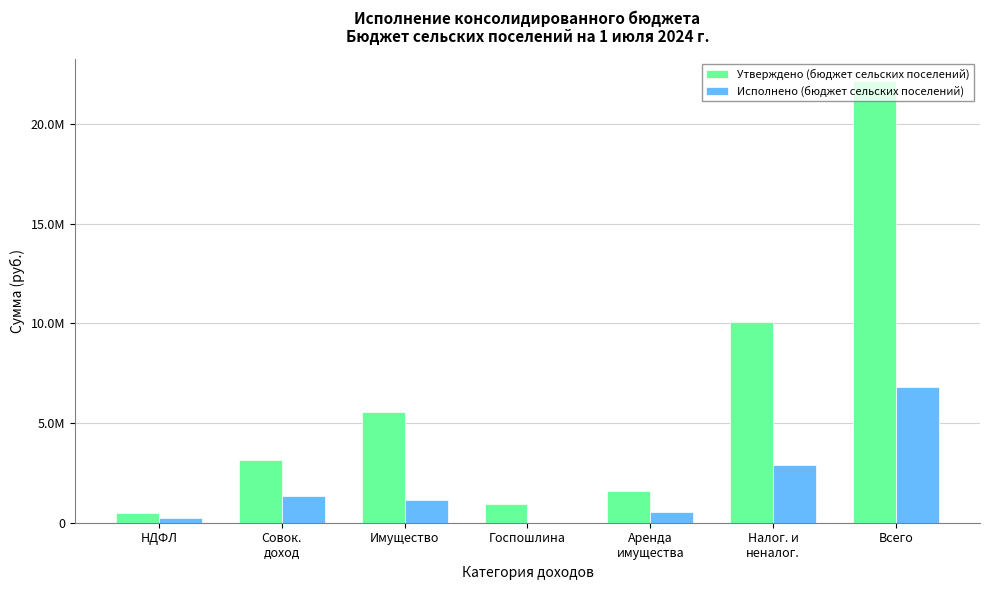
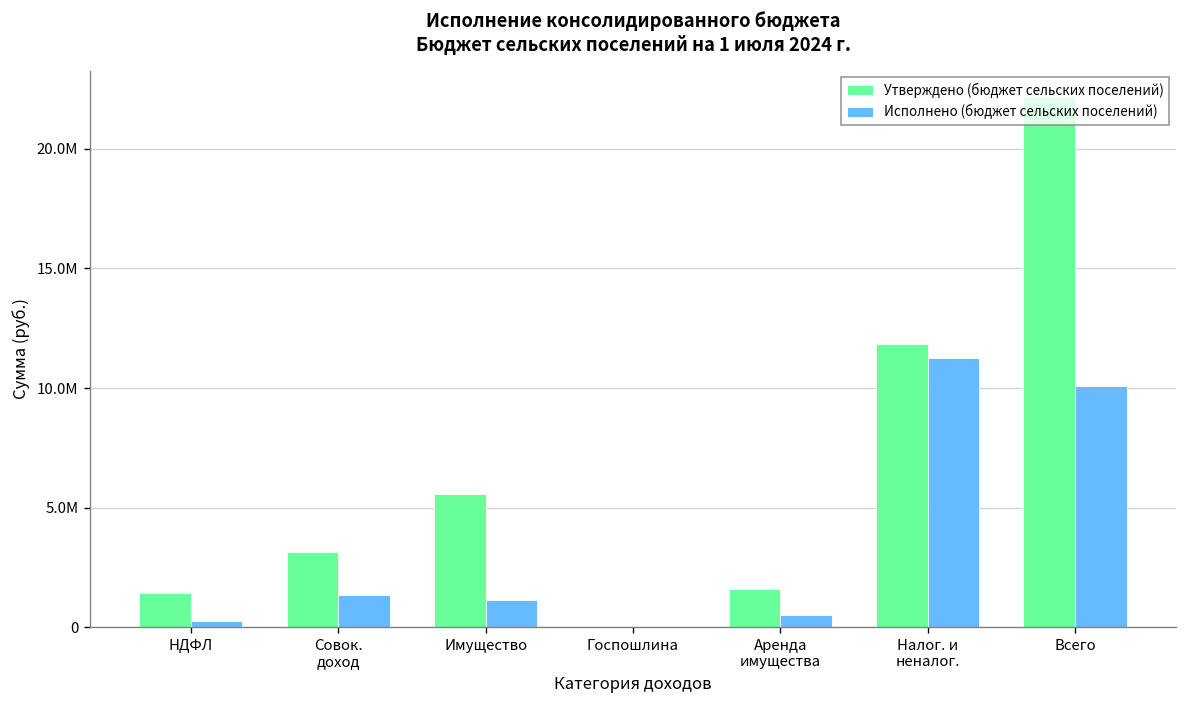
Утверждено (бюджет сельских поселений), НДФЛ: 500000 -> 1500000
Утверждено (бюджет сельских поселений), Госпошлина: 900000 -> 0
Утверждено (бюджет сельских поселений), Налог. и неналог.: 10100000 -> 11800000
Исполнено (бюджет сельских поселений), Налог. и неналог.: 2900000 -> 11200000
Исполнено (бюджет сельских поселений), Всего: 6800000 -> 10100000
